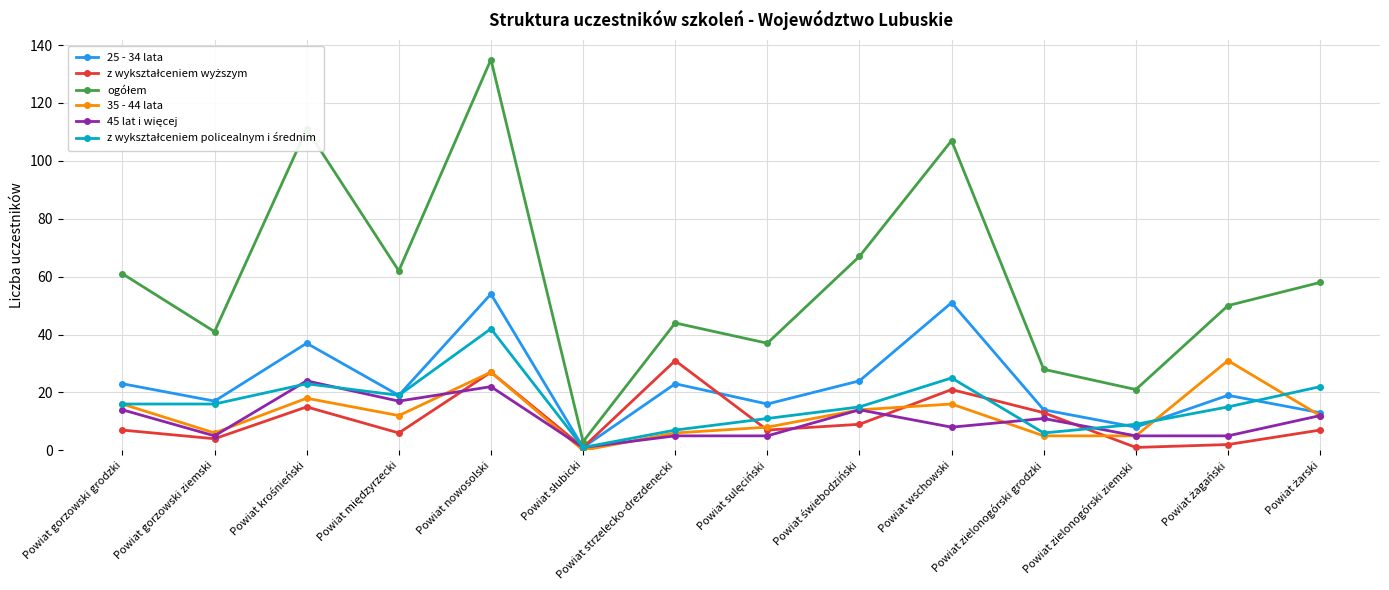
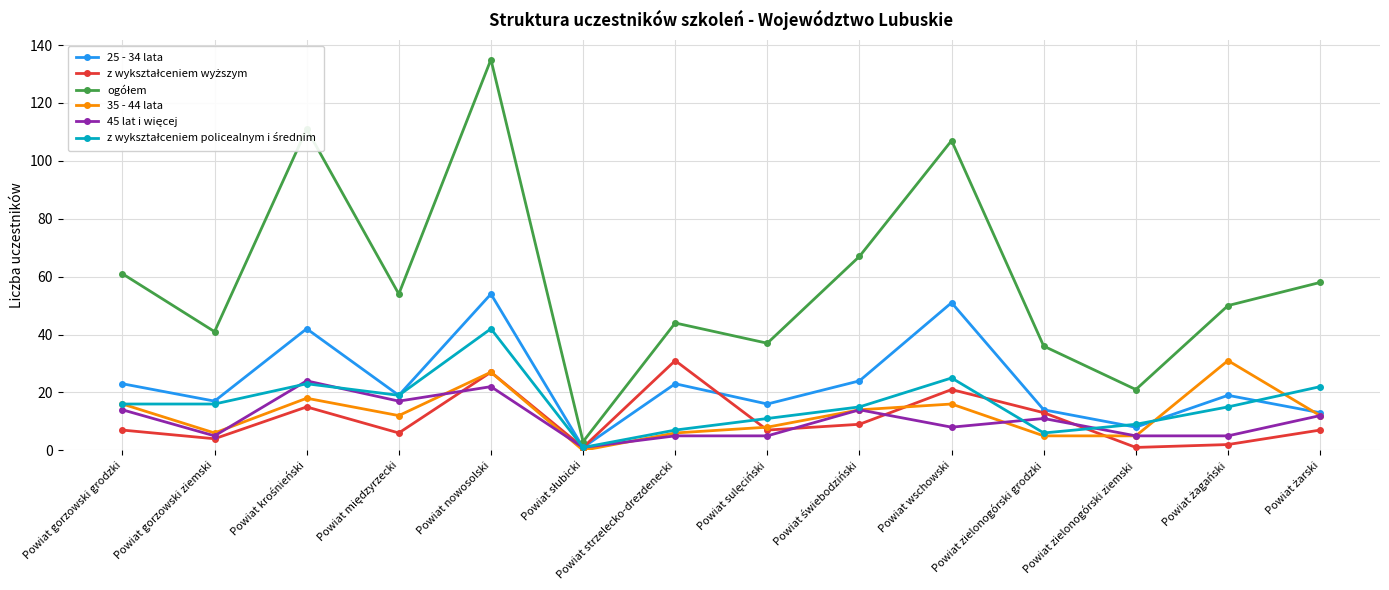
25 - 34 lata, Powiat krośnieński: 37 -> 42
ogółem, Powiat międzyrzecki: 62 -> 54
ogółem, Powiat zielonogórski grodzki: 28 -> 36
